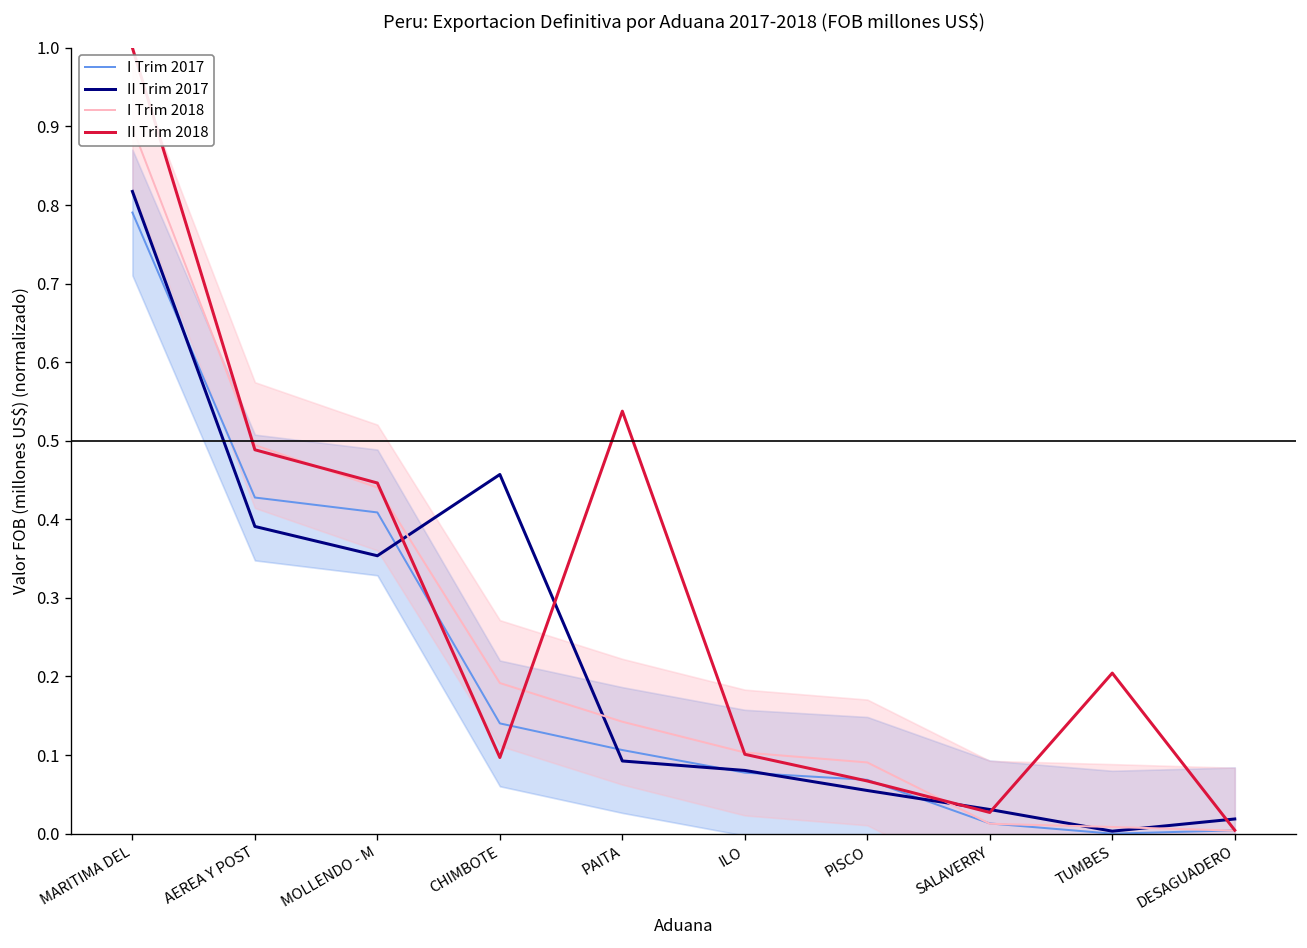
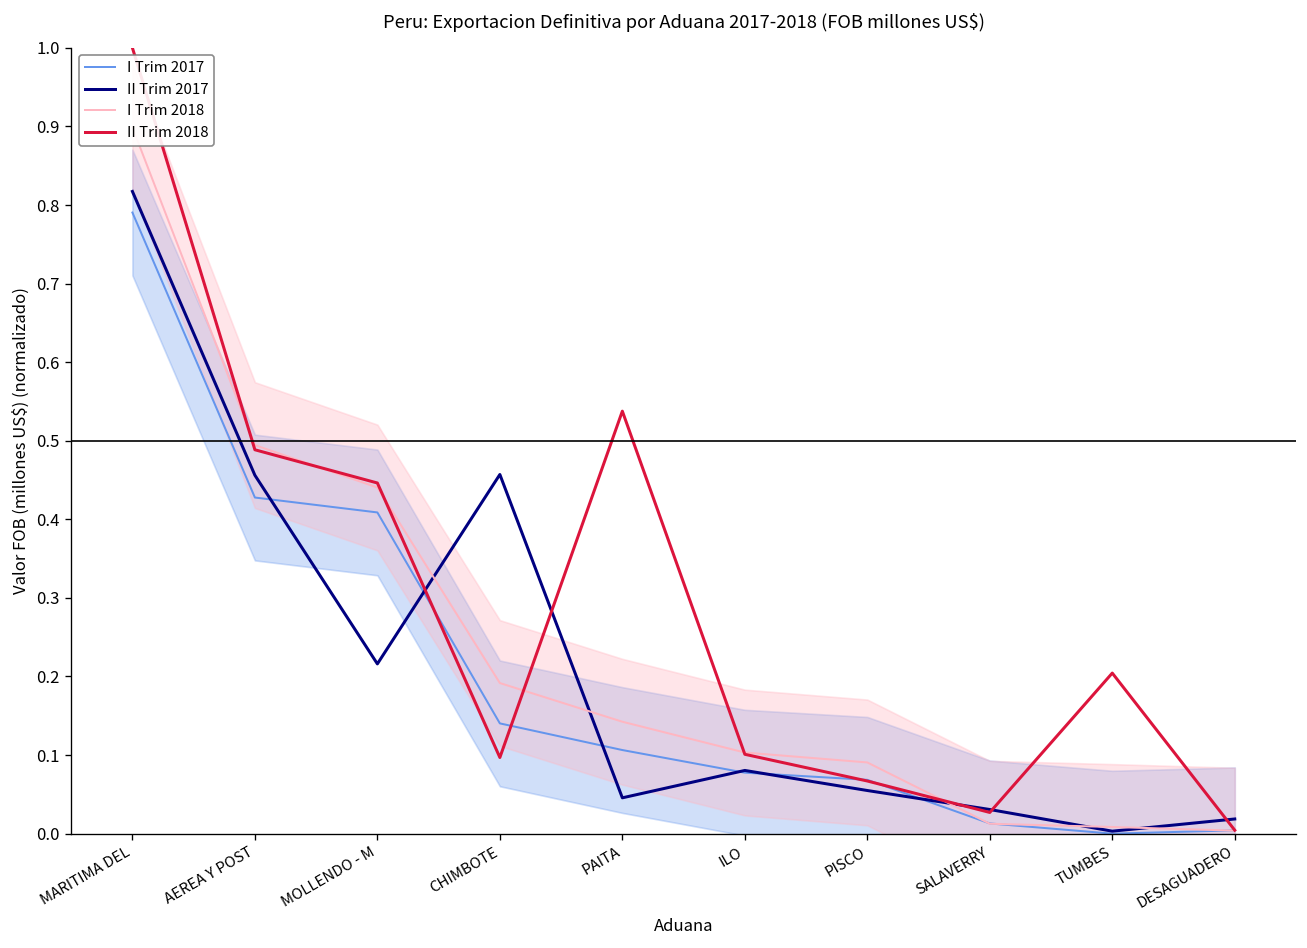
II Trim 2017, AEREA Y POST: 0.39 -> 0.46
II Trim 2017, MOLLENDO - M: 0.35 -> 0.22
II Trim 2017, PAITA: 0.09 -> 0.05
